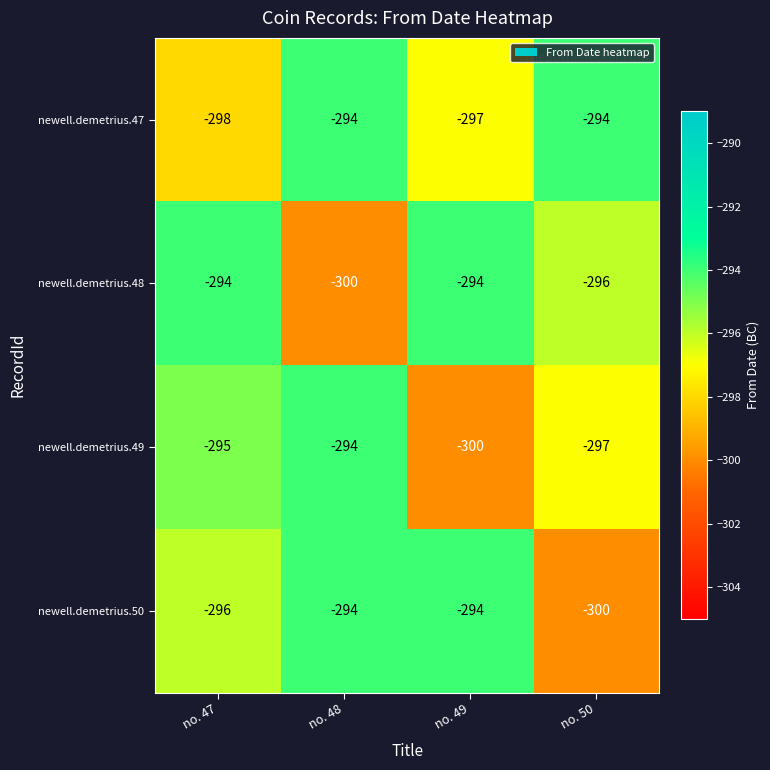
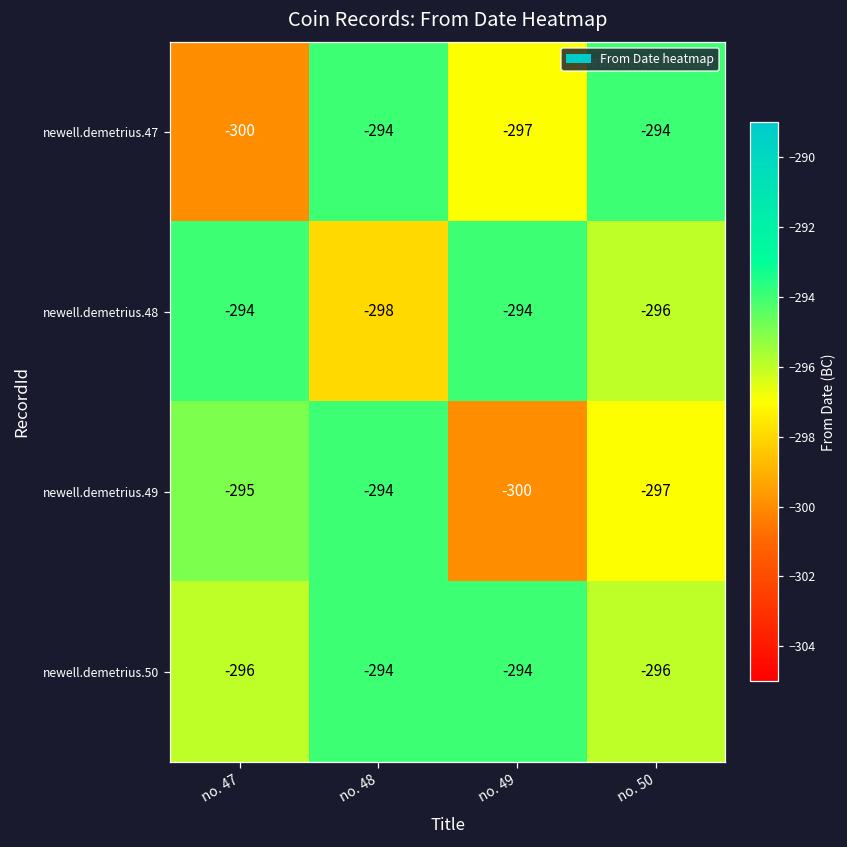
newell.demetrius.47, no. 47: -298 -> -300
newell.demetrius.48, no. 48: -300 -> -298
newell.demetrius.50, no. 50: -300 -> -296
